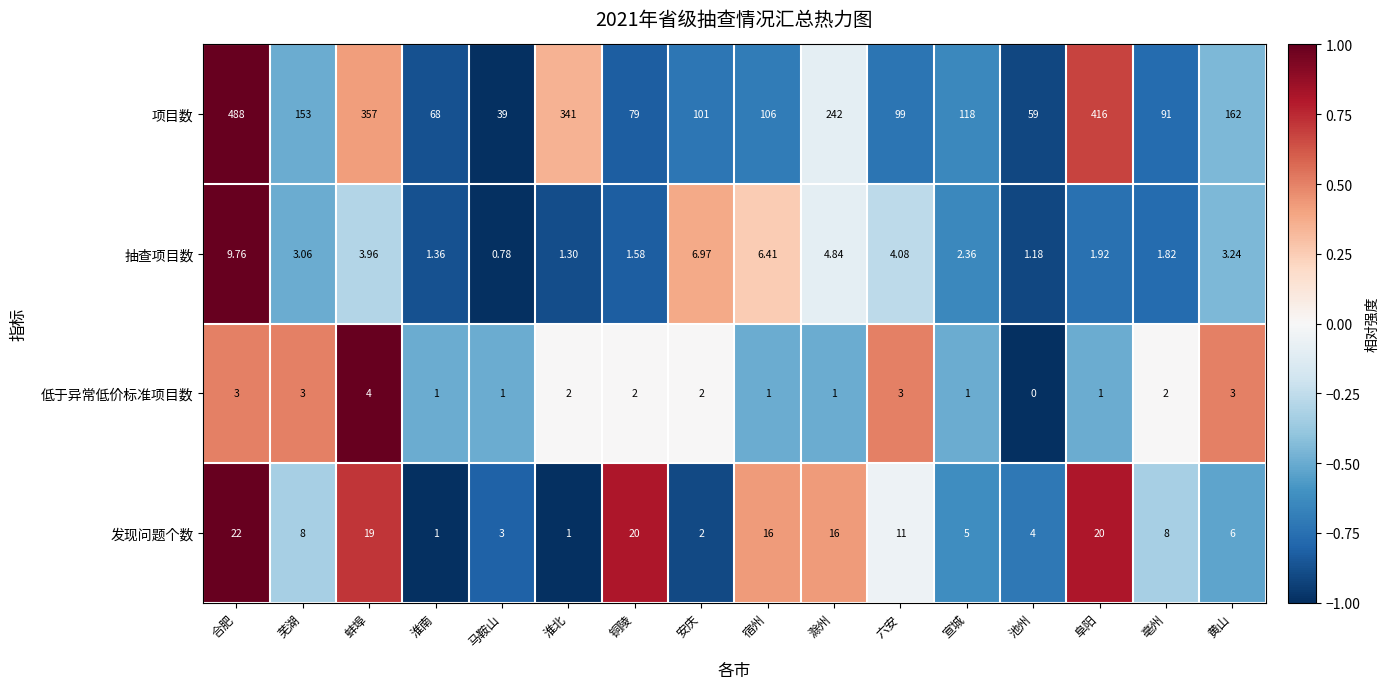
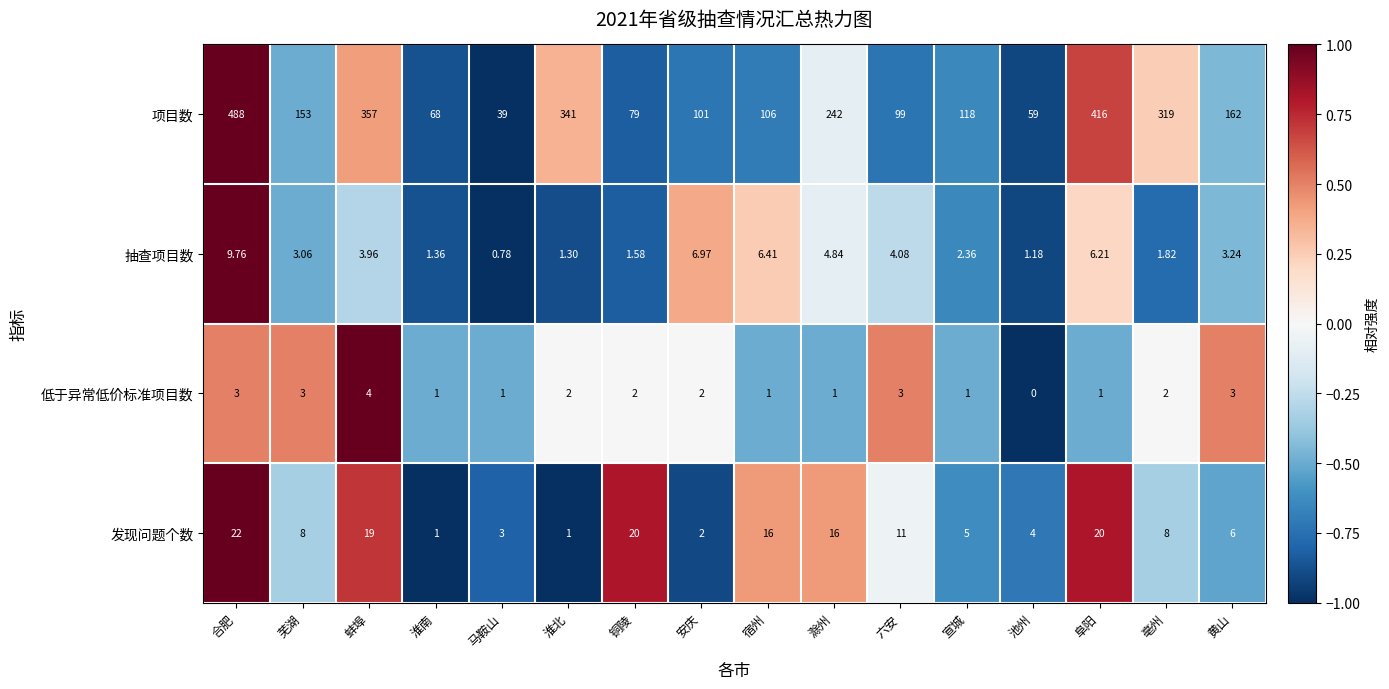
项目数, 亳州: 91 -> 319
抽查项目数, 阜阳: 1.92 -> 6.21
